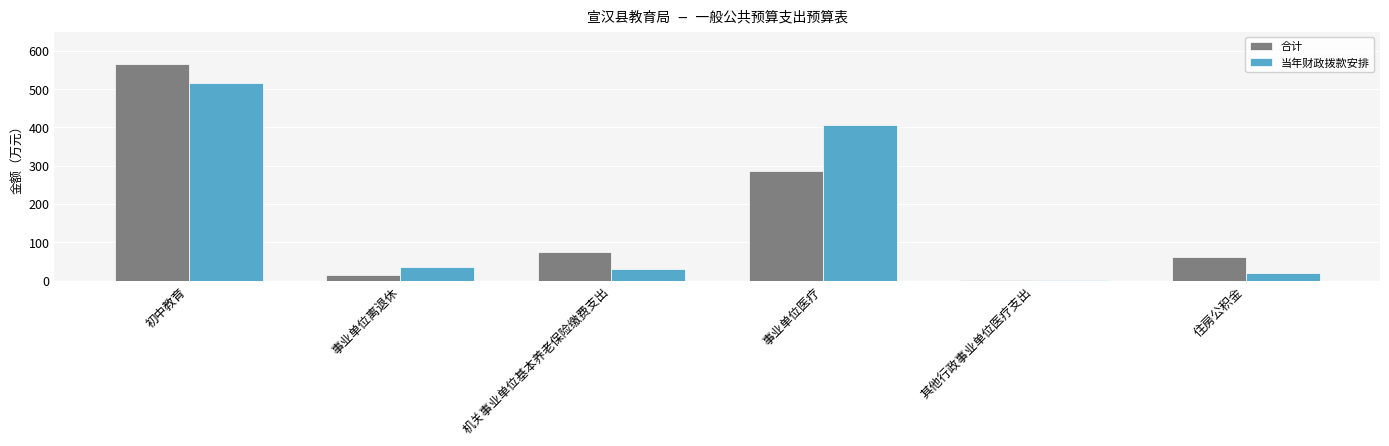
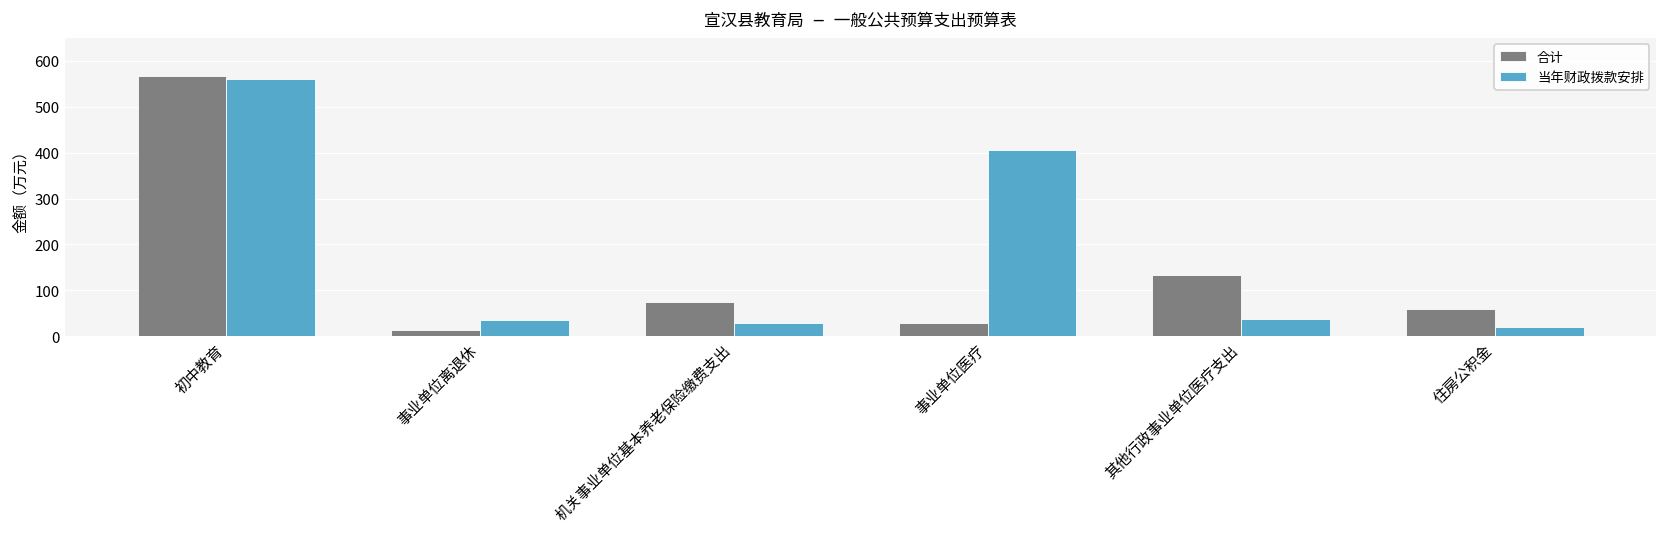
当年财政拨款安排, 初中教育: 510 -> 560
合计, 事业单位医疗: 280 -> 30
合计, 其他行政事业单位医疗支出: 0 -> 130
当年财政拨款安排, 其他行政事业单位医疗支出: 0 -> 40
